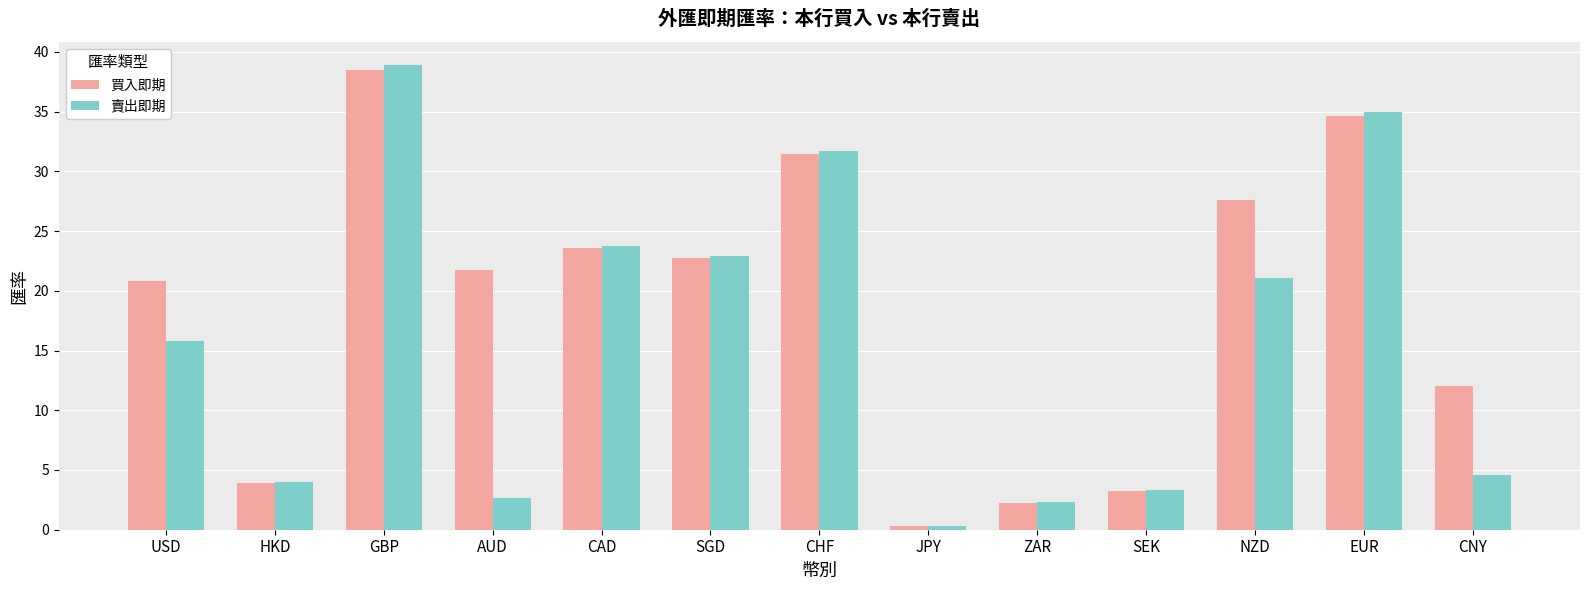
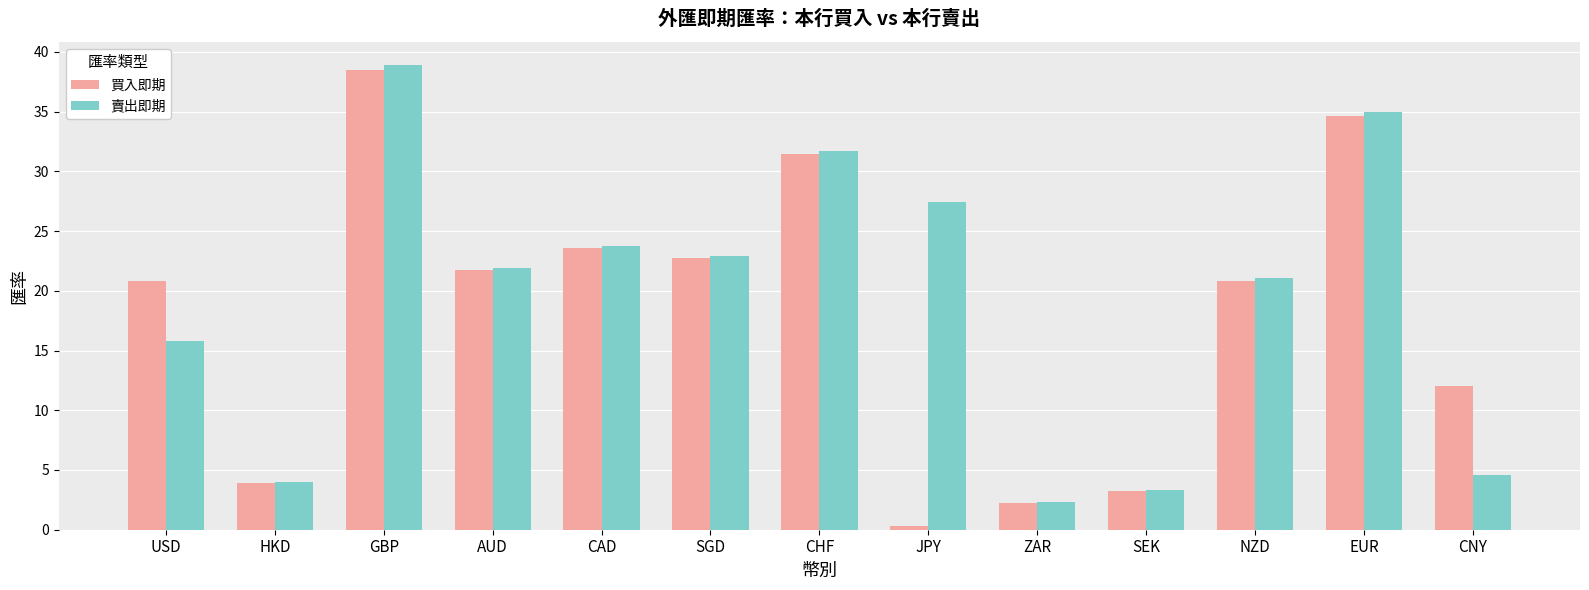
賣出即期, AUD: 2.6 -> 21.9
賣出即期, JPY: 0.3 -> 27.4
買入即期, NZD: 27.6 -> 20.8
